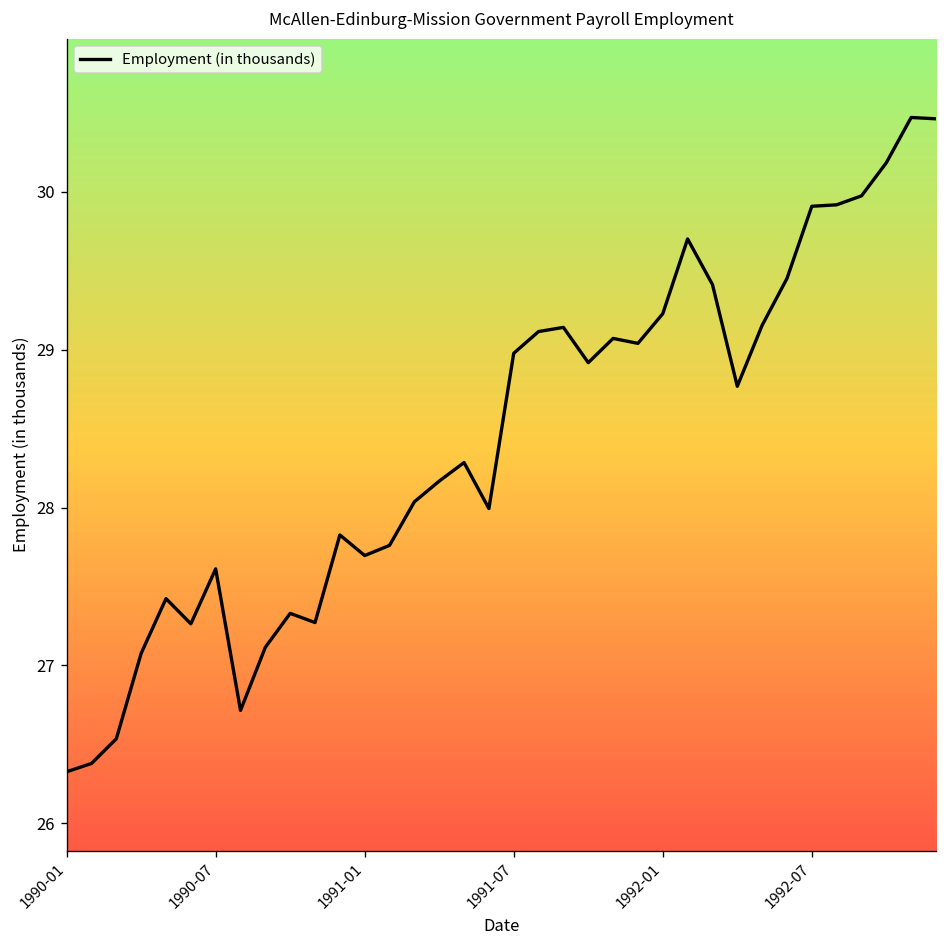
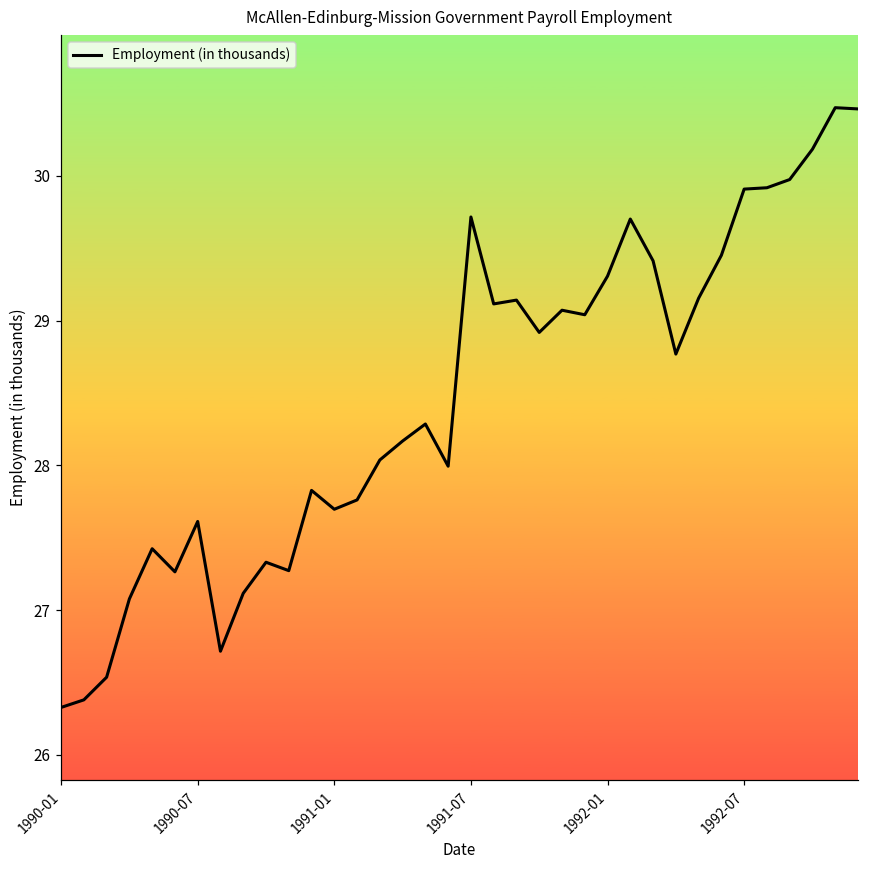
1991-07: 28.98 -> 29.72
1992-01: 29.23 -> 29.31
